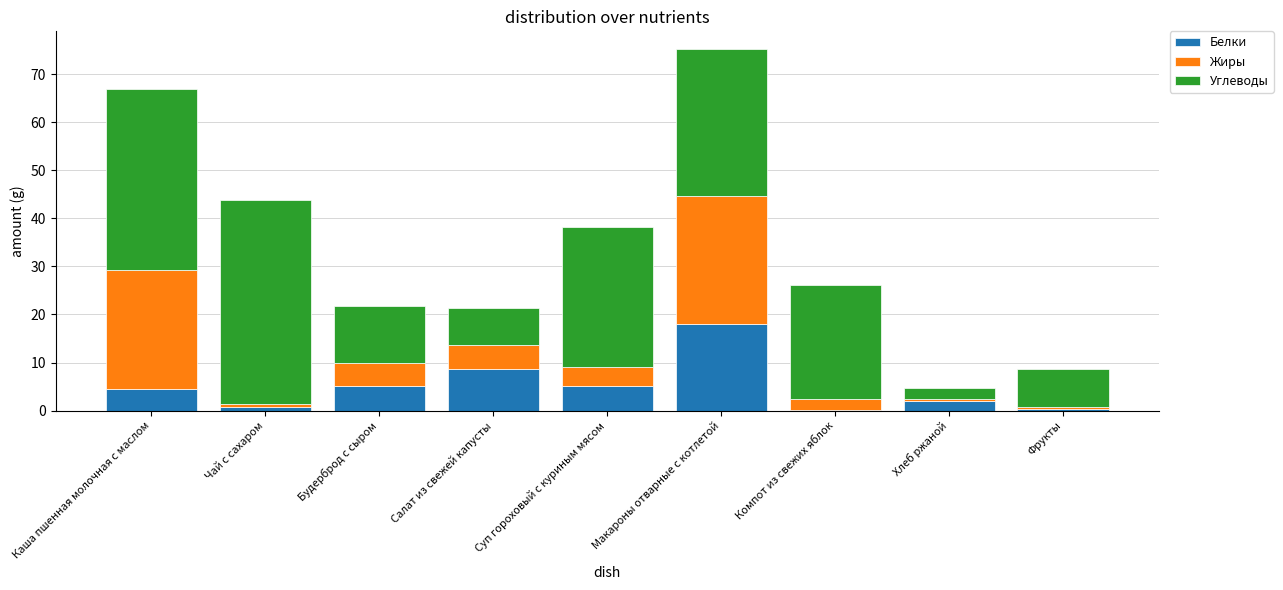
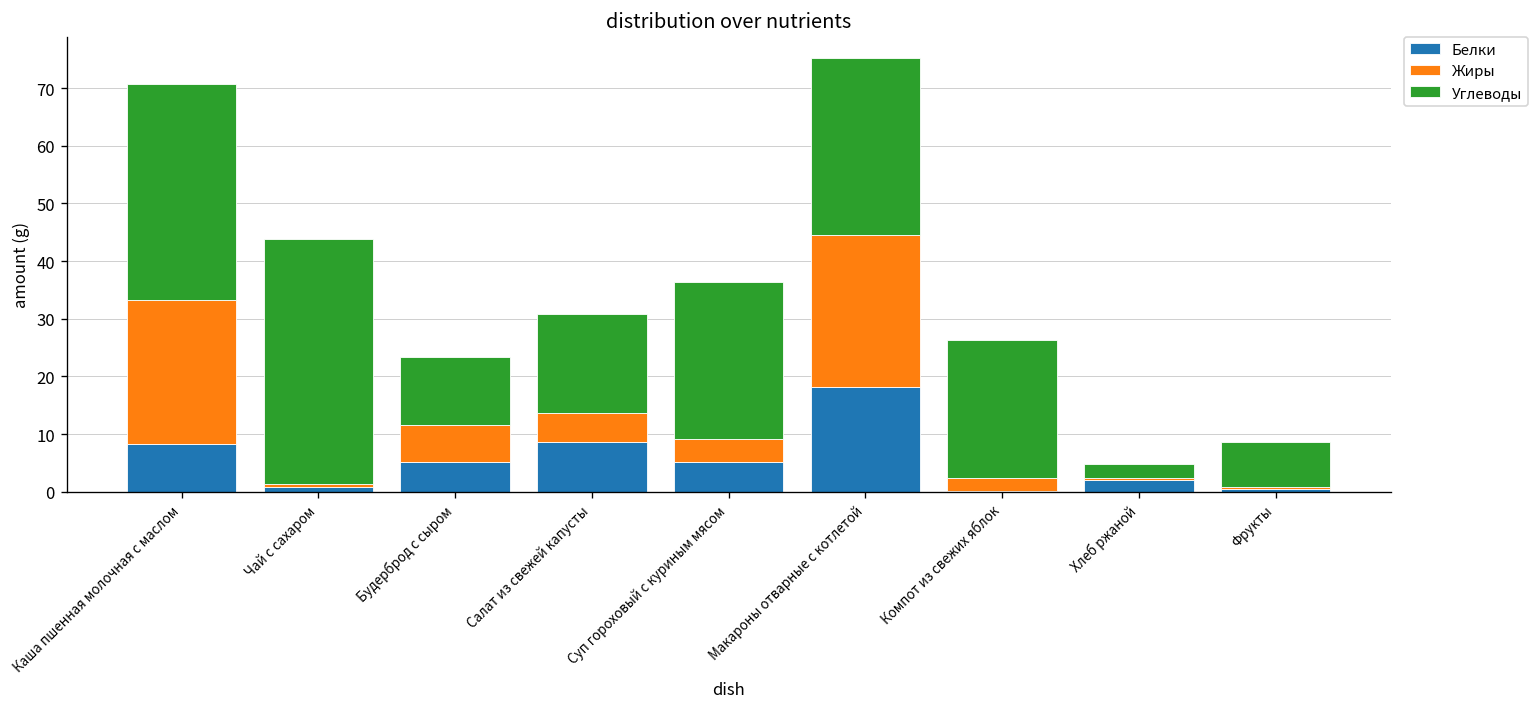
Белки, Каша пшенная молочная с маслом: 4 -> 8
Жиры, Будерброд с сыром: 5 -> 6
Углеводы, Салат из свежей капусты: 8 -> 17
Углеводы, Суп гороховый с куриным мясом: 29 -> 27
